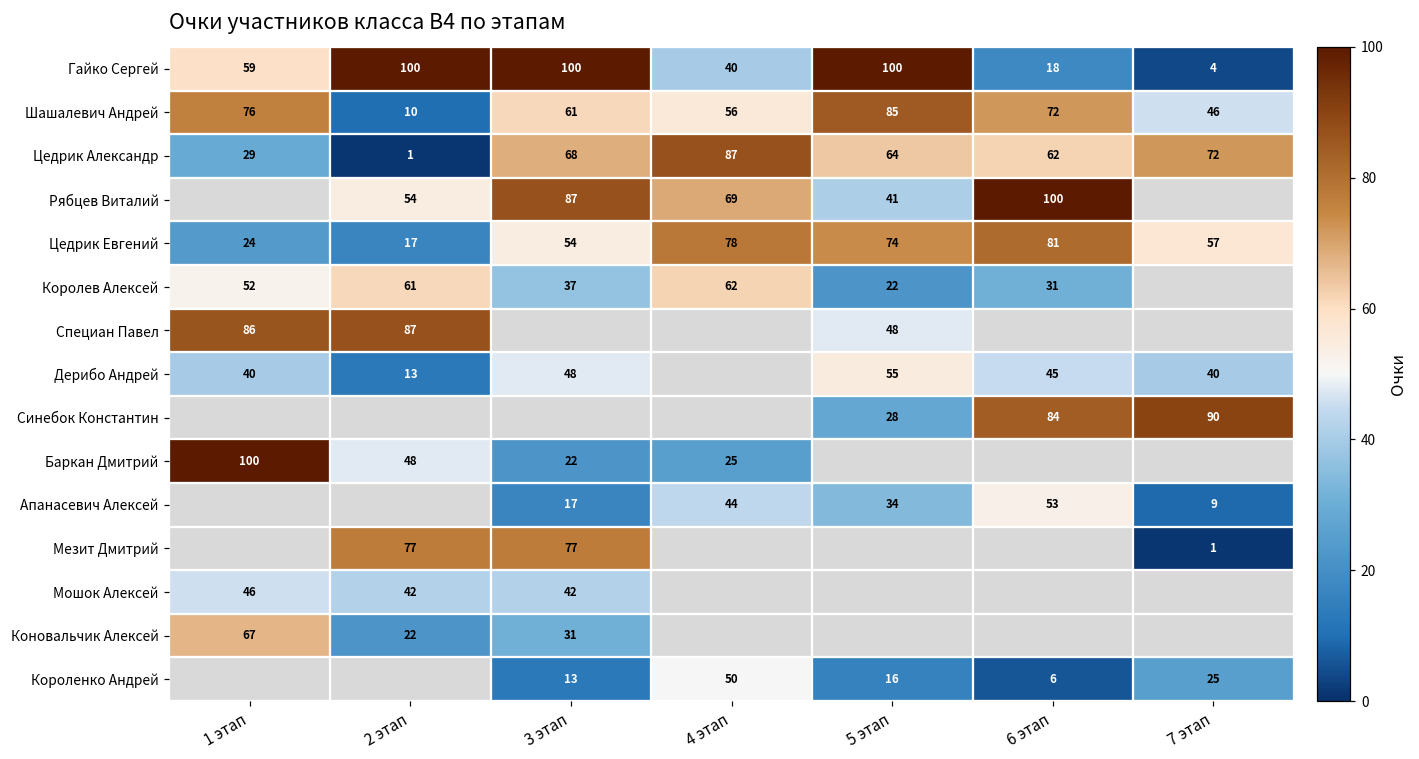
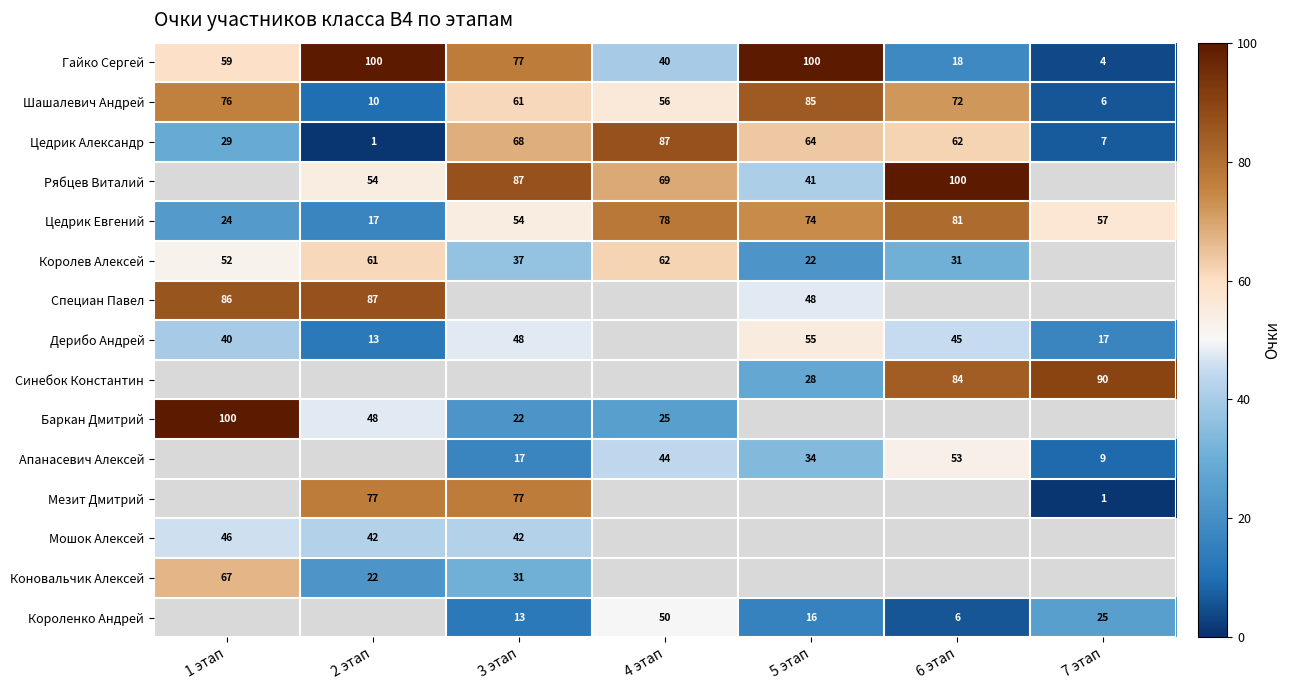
Гайко Сергей, 3 этап: 100 -> 77
Шашалевич Андрей, 7 этап: 46 -> 6
Цедрик Александр, 7 этап: 72 -> 7
Дерибо Андрей, 7 этап: 40 -> 17
